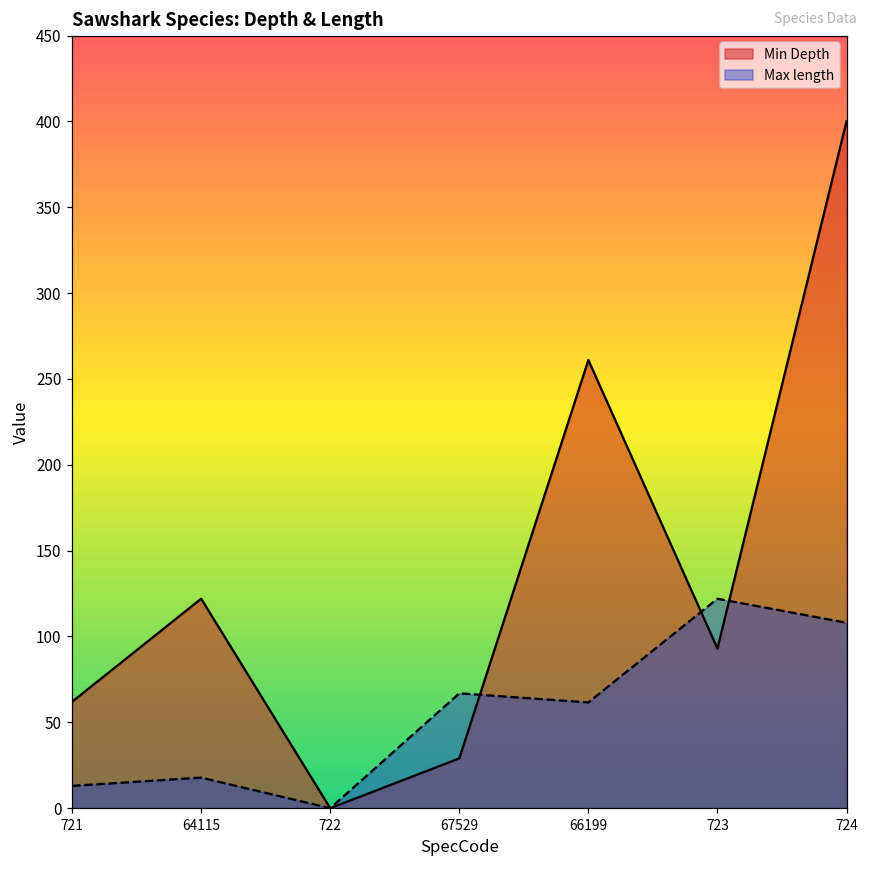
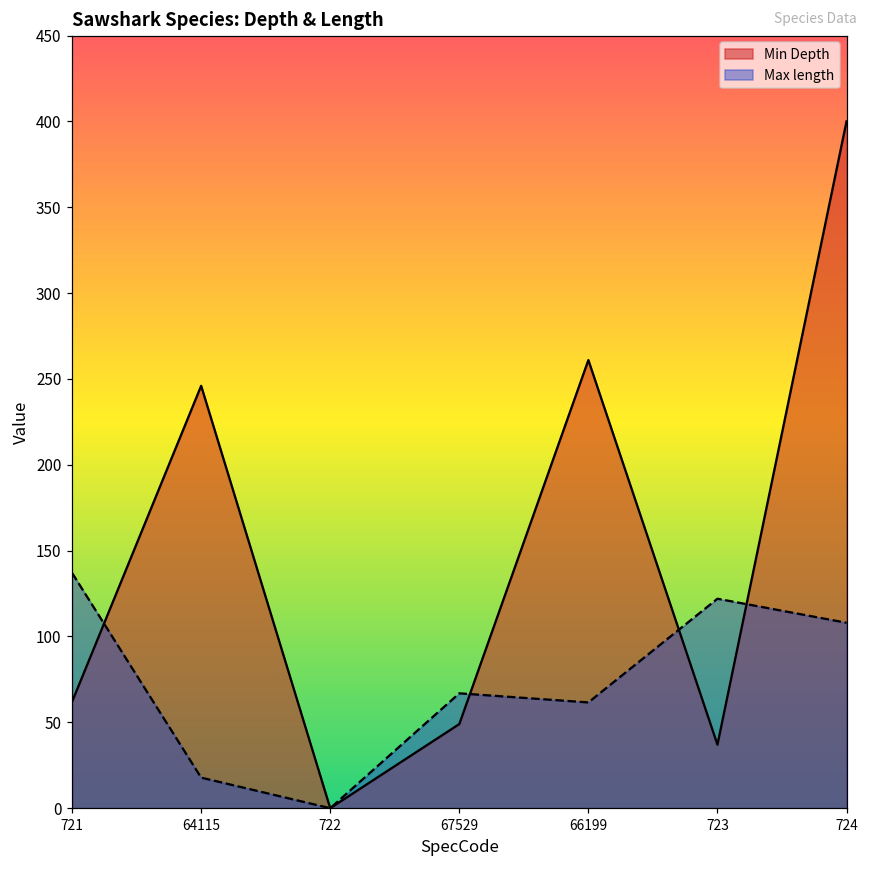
Max length, 721: 13 -> 137
Min Depth, 64115: 122 -> 246
Min Depth, 67529: 29 -> 49
Min Depth, 723: 93 -> 37
